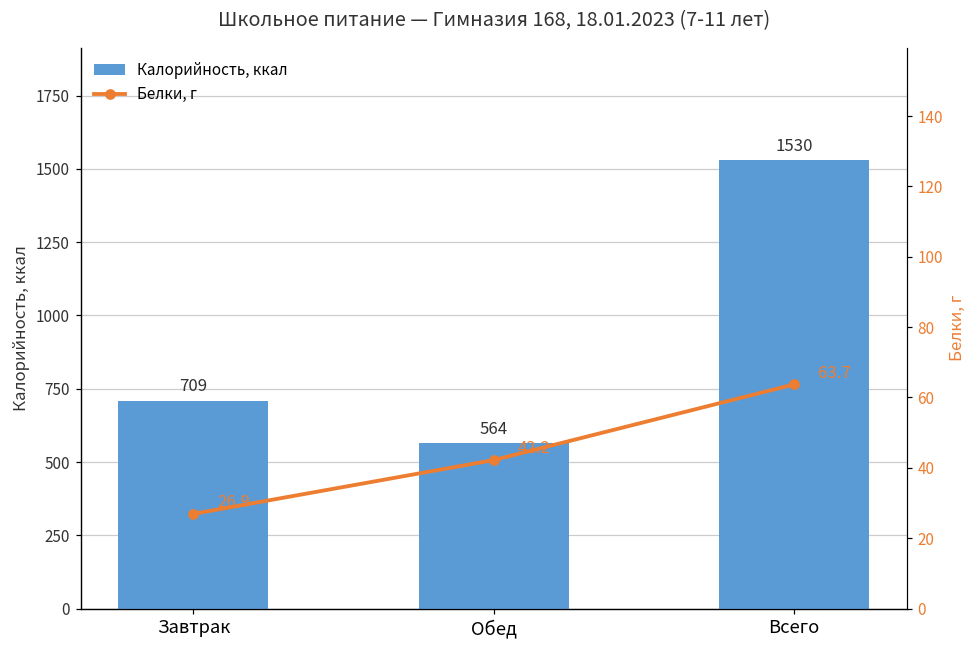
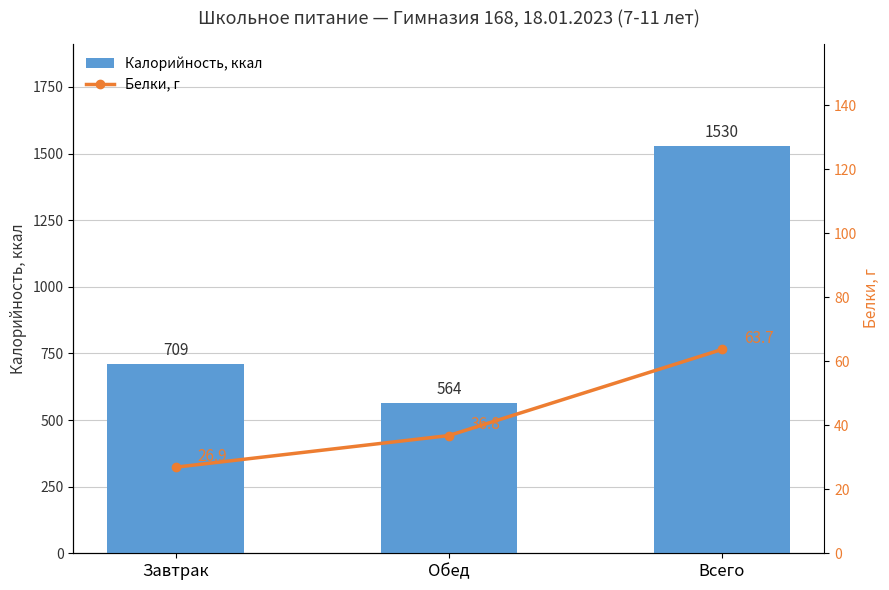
Белки, г, Обед: 42.2 -> 36.8
